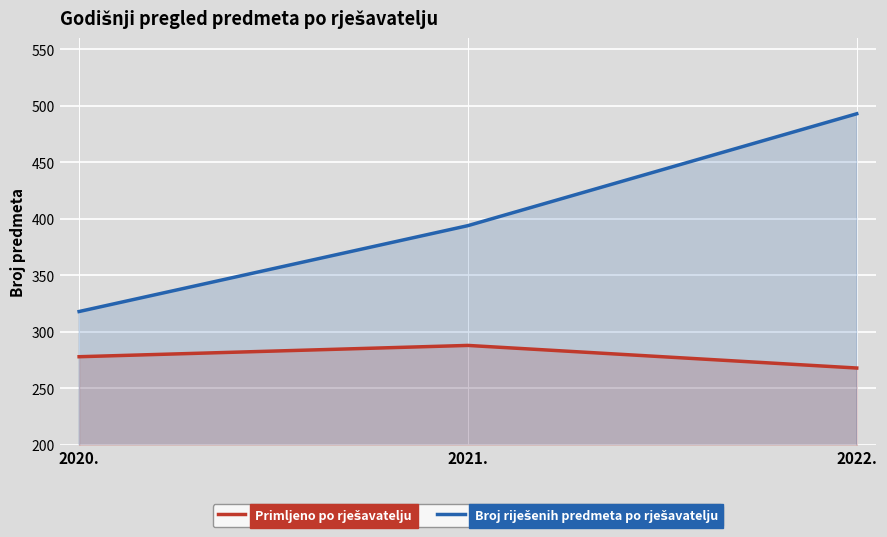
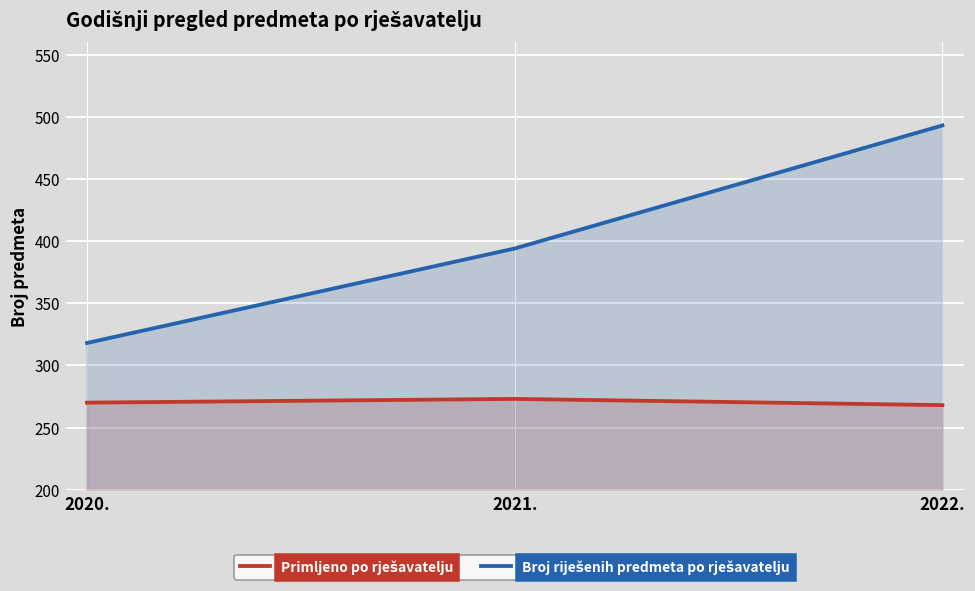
Primljeno po rješavatelju, 2020.: 278 -> 270
Primljeno po rješavatelju, 2021.: 288 -> 273
